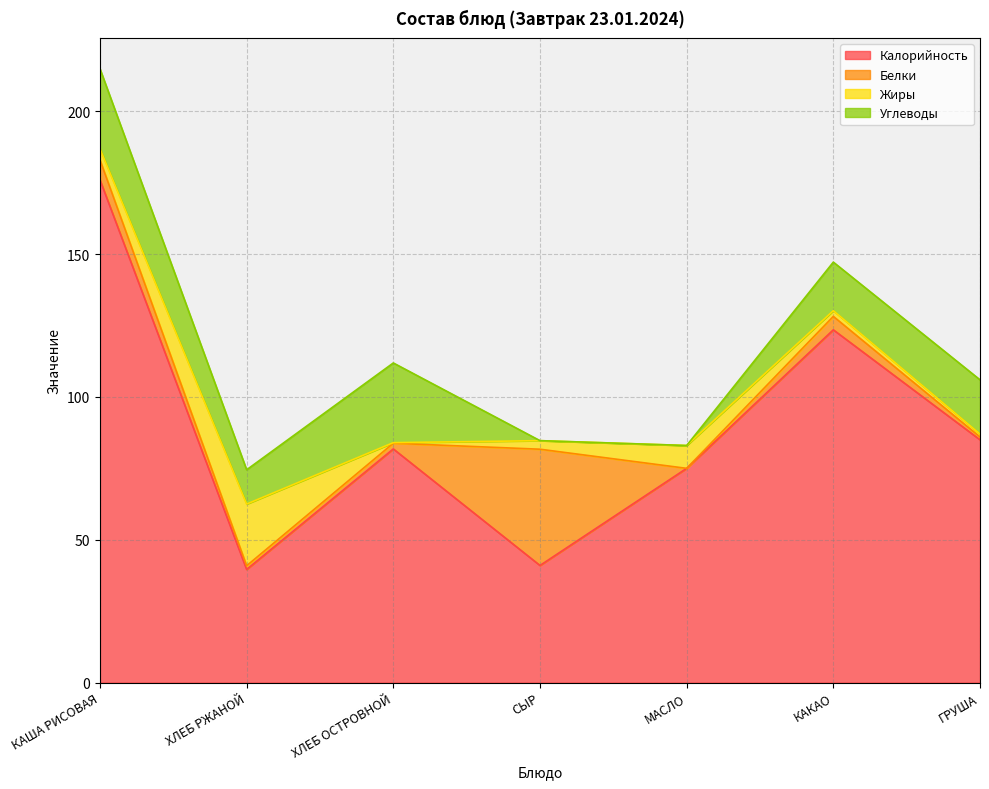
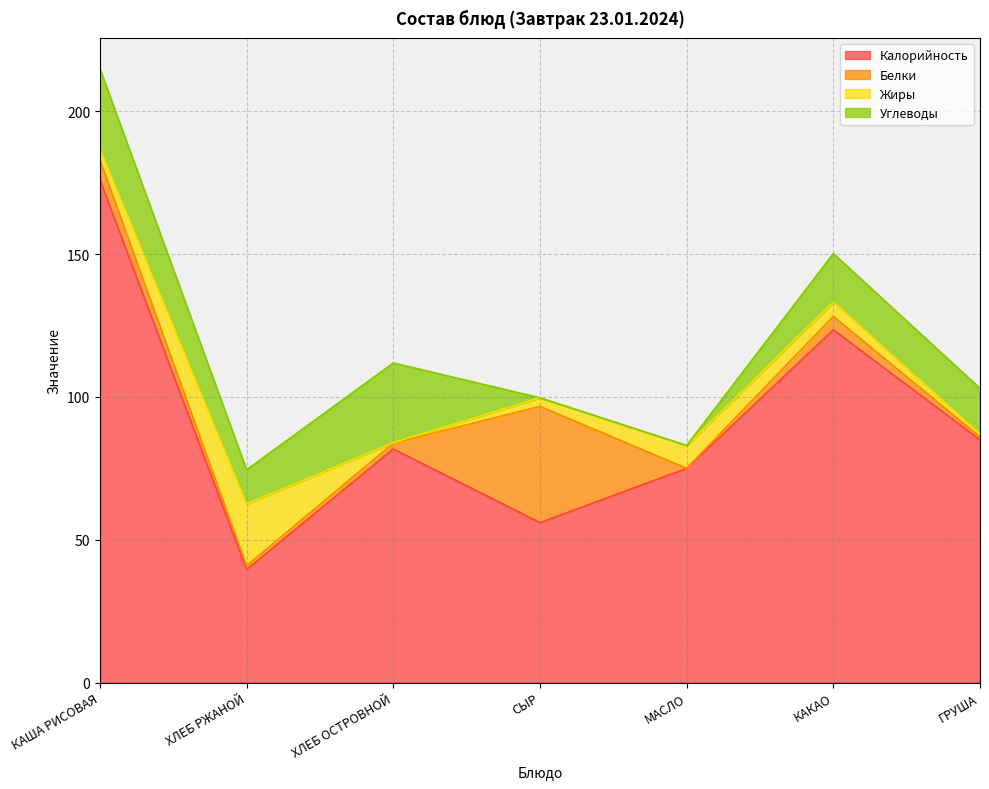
Калорийность, СЫР: 41 -> 56
Жиры, КАКАО: 2 -> 5
Углеводы, ГРУША: 19 -> 16
